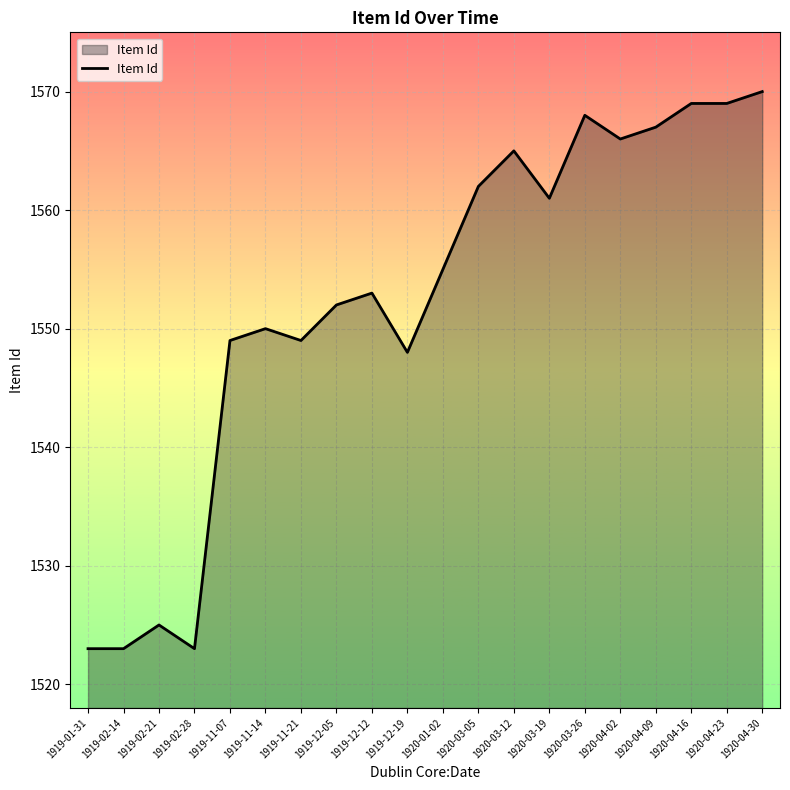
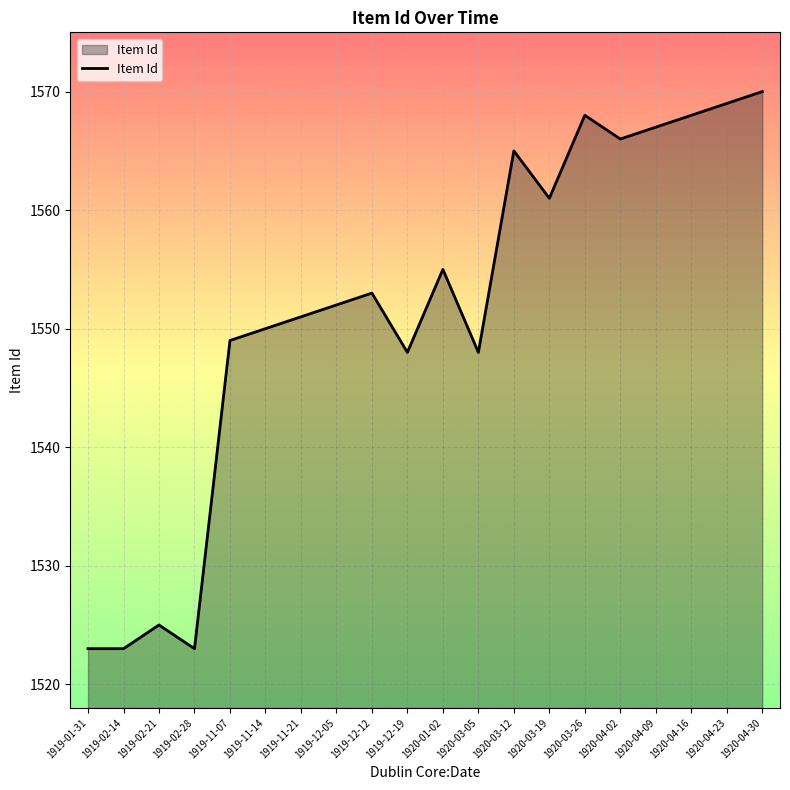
1919-11-21: 1549 -> 1551
1920-03-05: 1562 -> 1548
1920-04-16: 1569 -> 1568
